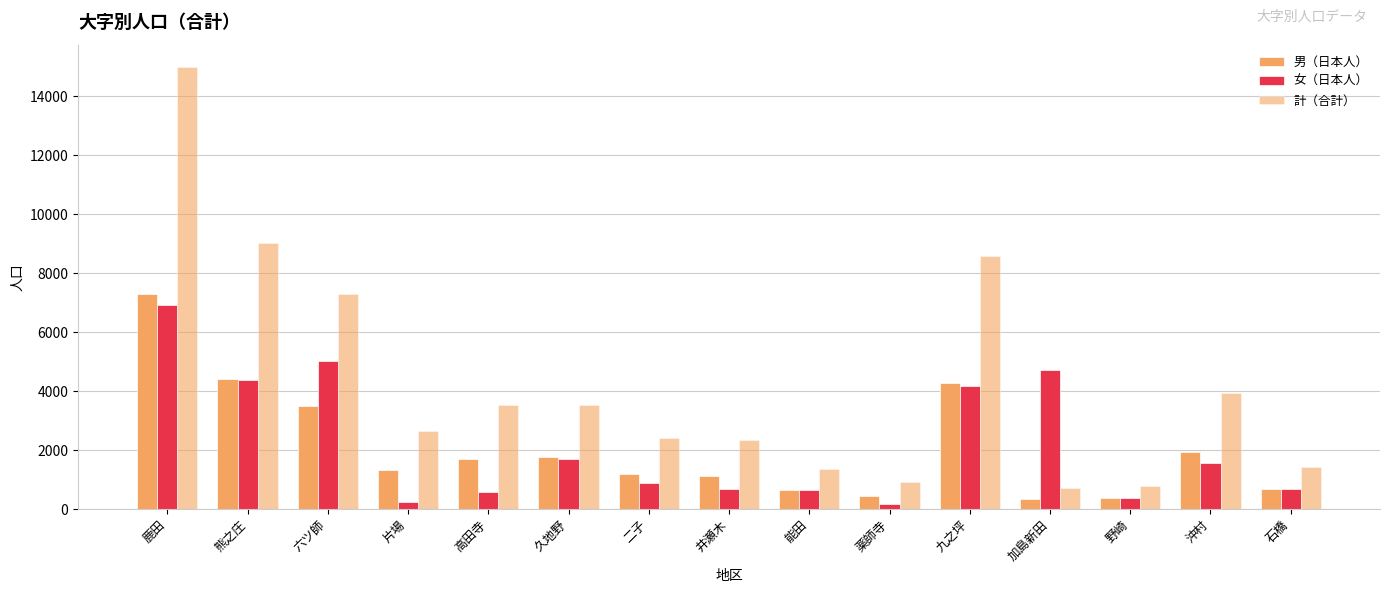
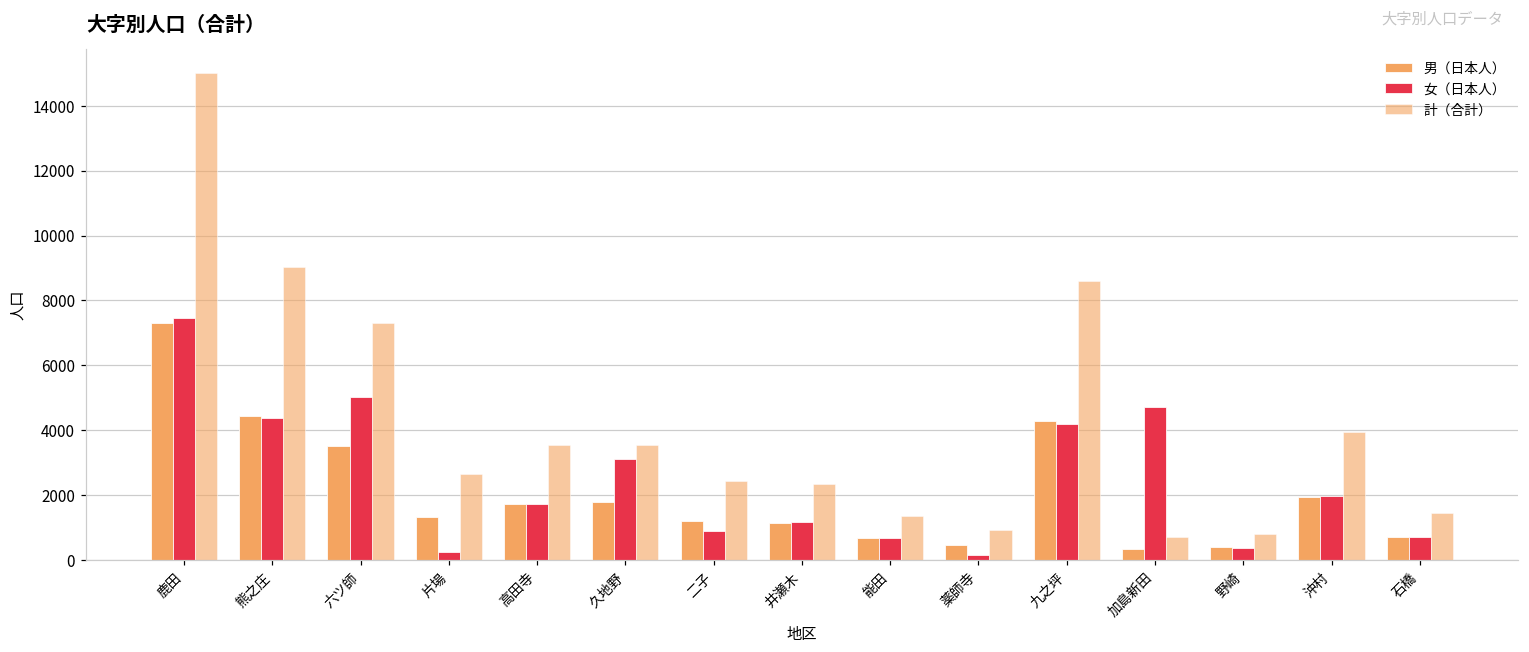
女（日本人）, 鹿田: 6900 -> 7500
女（日本人）, 高田寺: 600 -> 1700
女（日本人）, 久地野: 1700 -> 3100
女（日本人）, 井瀬木: 700 -> 1200
女（日本人）, 沖村: 1600 -> 2000
